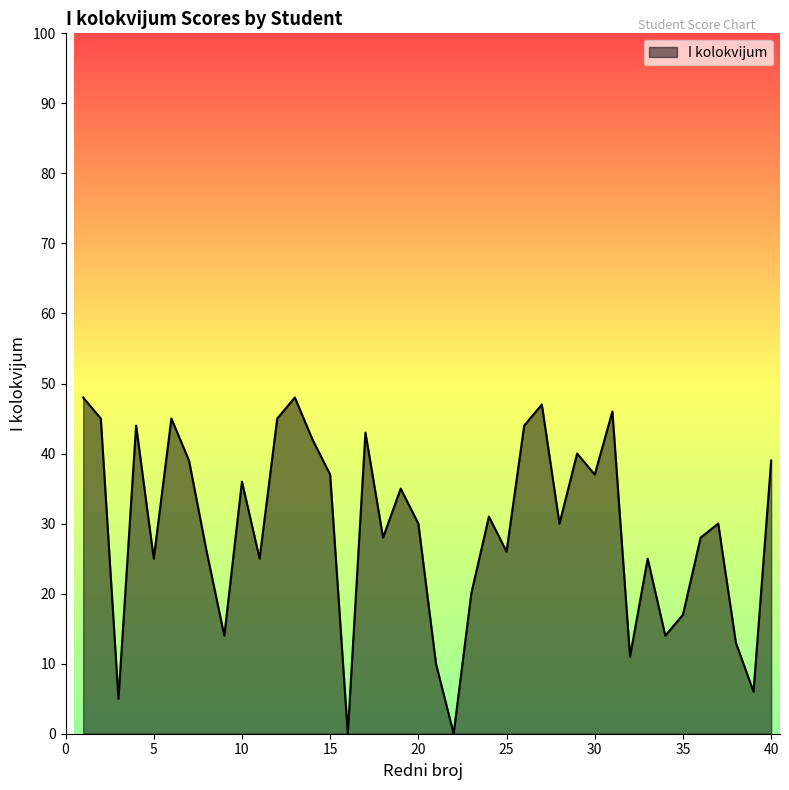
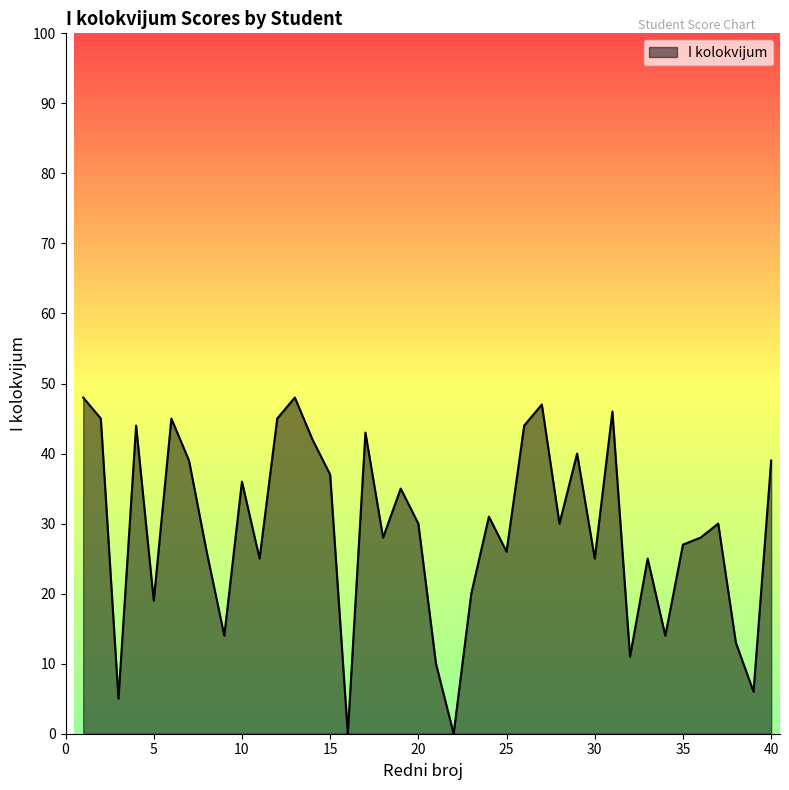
5: 25 -> 19
30: 37 -> 25
35: 17 -> 27
